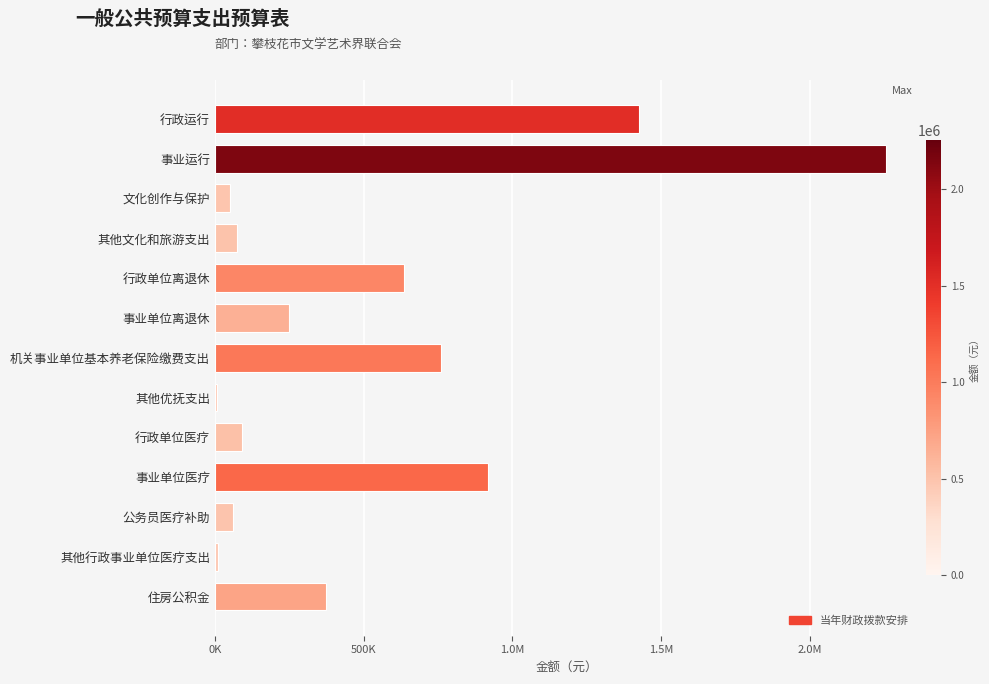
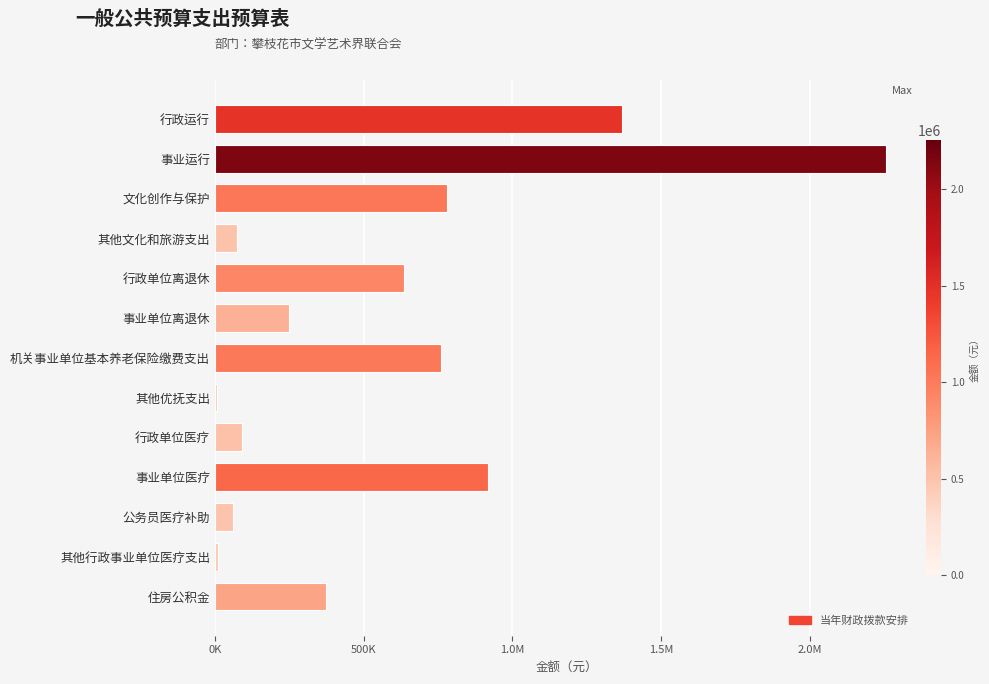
行政运行: 1430000 -> 1370000
文化创作与保护: 50000 -> 780000
